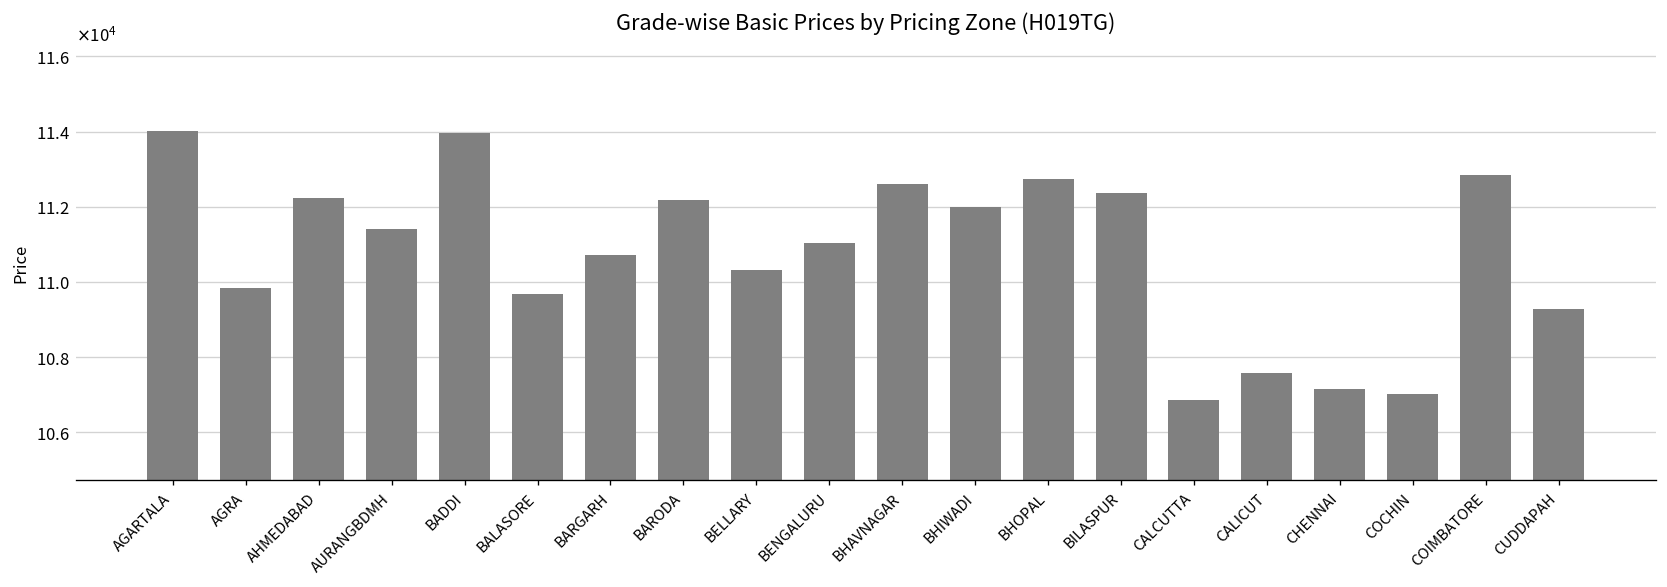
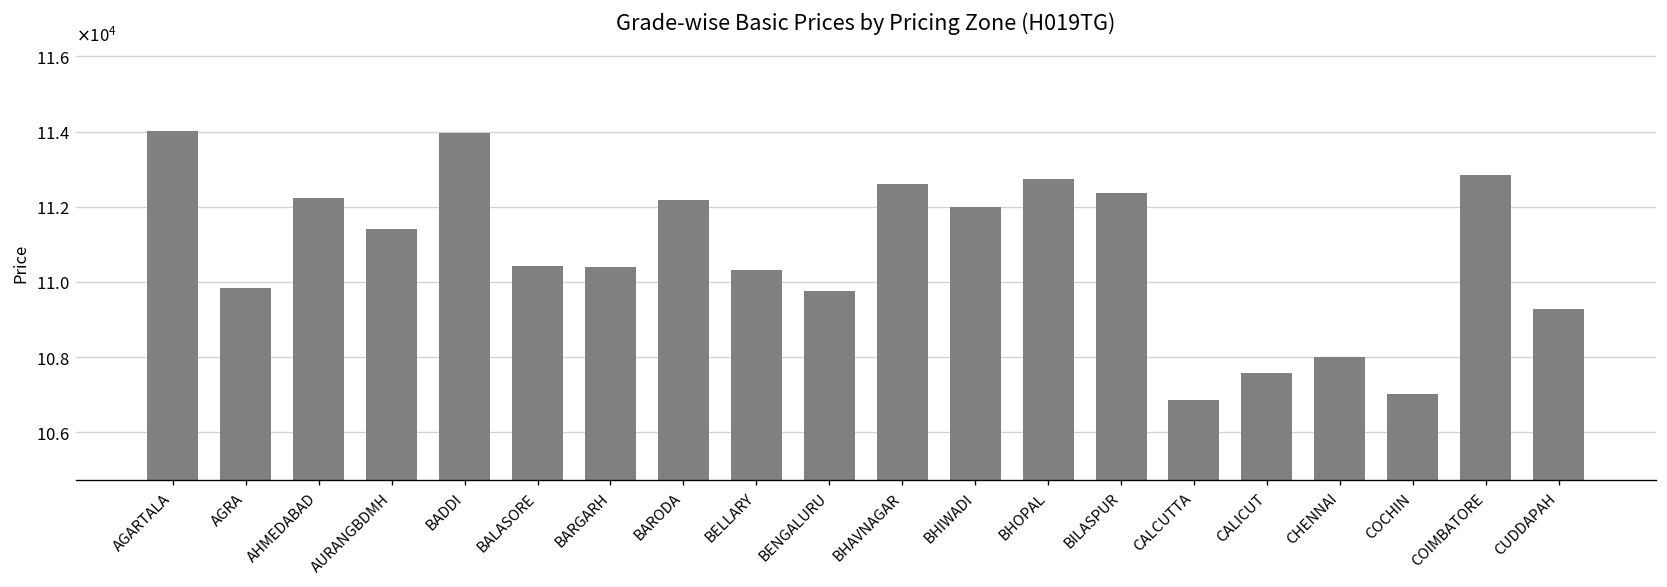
BALASORE: 109700 -> 110400
BARGARH: 110700 -> 110400
BENGALURU: 111000 -> 109800
CHENNAI: 107100 -> 108000
